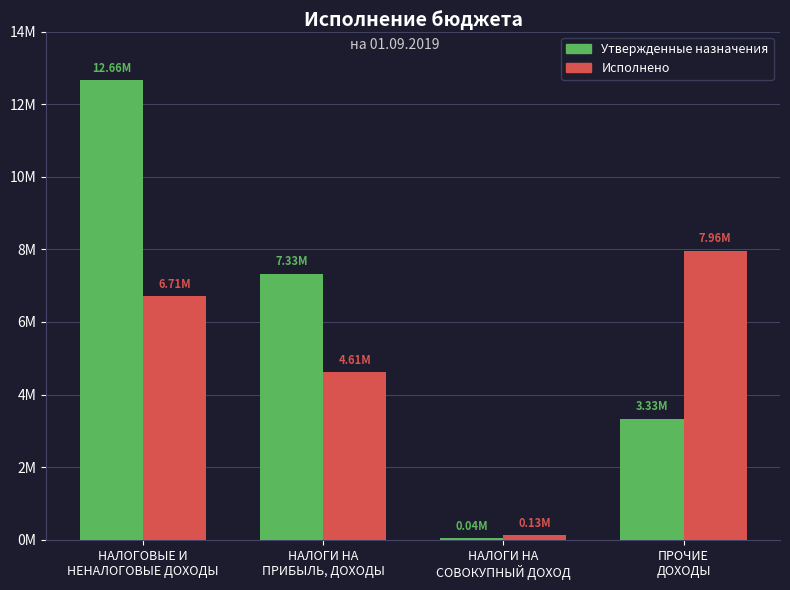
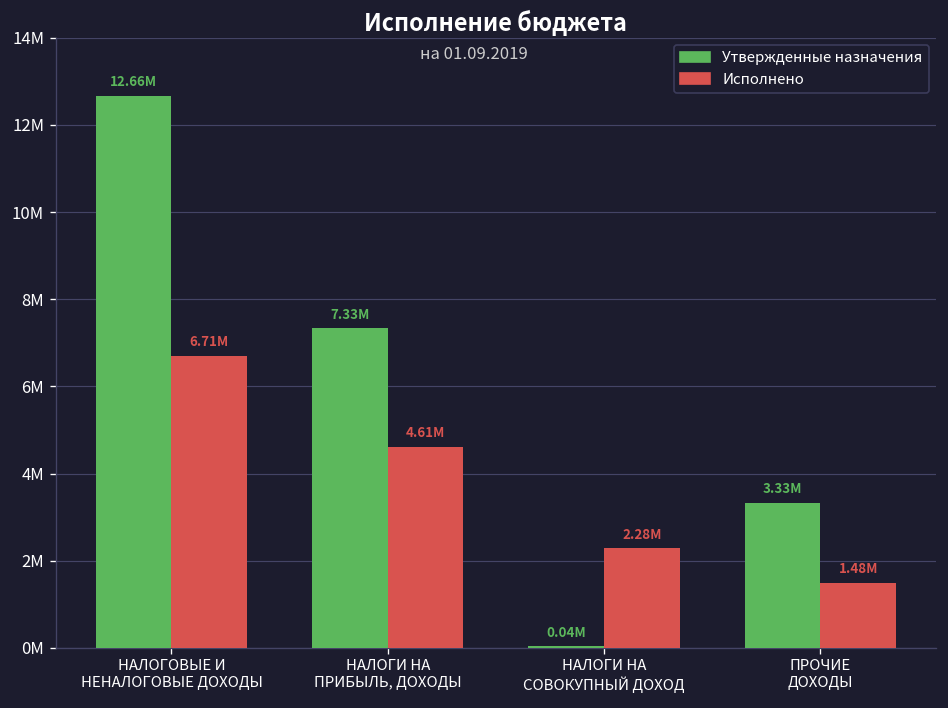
Исполнено, НАЛОГИ НА СОВОКУПНЫЙ ДОХОД: 0.13M -> 2.28M
Исполнено, ПРОЧИЕ ДОХОДЫ: 7.96M -> 1.48M
